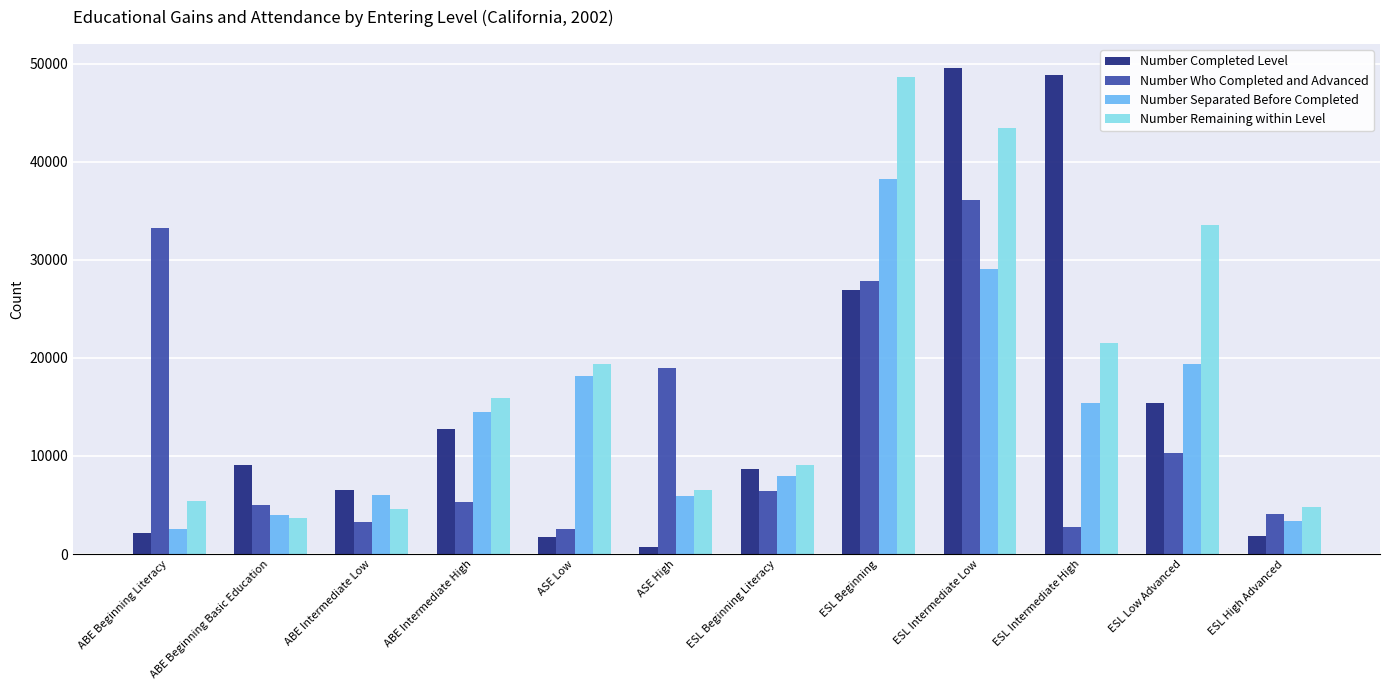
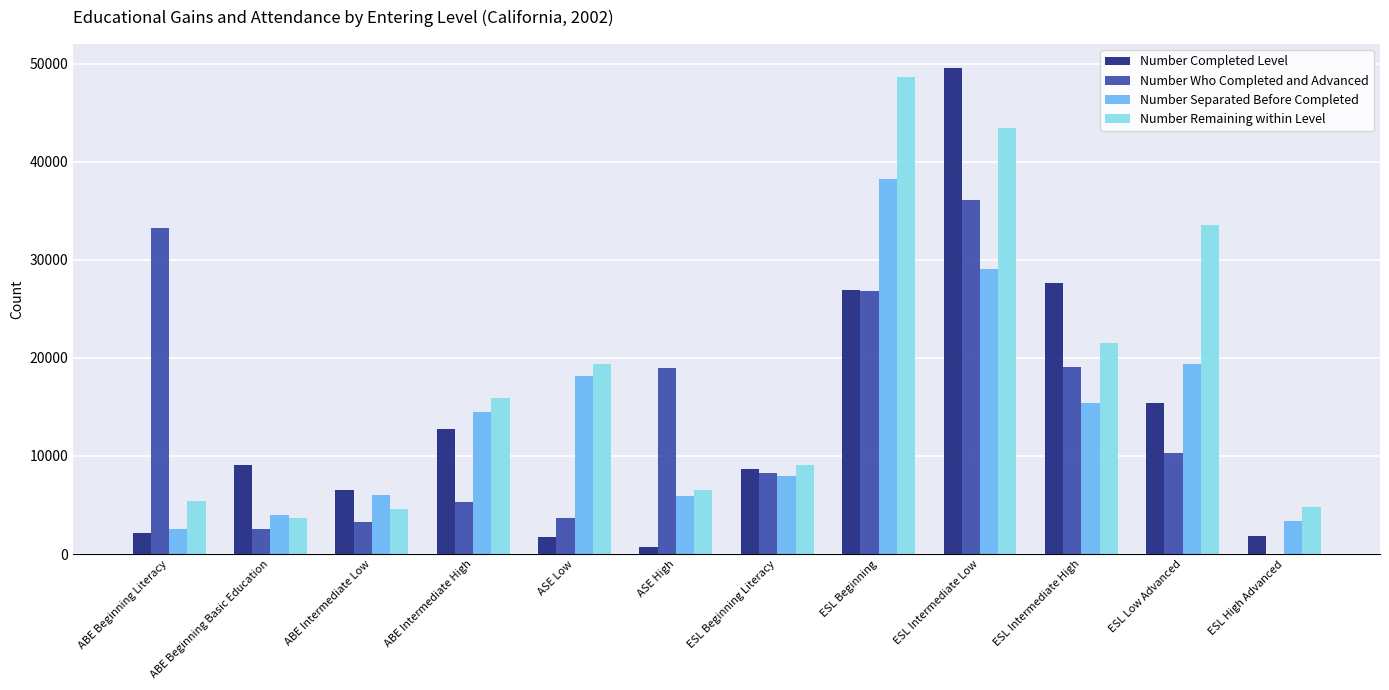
Number Who Completed and Advanced, ABE Beginning Basic Education: 5000 -> 3000
Number Who Completed and Advanced, ASE Low: 3000 -> 4000
Number Who Completed and Advanced, ESL Beginning Literacy: 6000 -> 8000
Number Who Completed and Advanced, ESL Beginning: 28000 -> 27000
Number Completed Level, ESL Intermediate High: 49000 -> 28000
Number Who Completed and Advanced, ESL Intermediate High: 3000 -> 19000
Number Who Completed and Advanced, ESL High Advanced: 4000 -> 0
